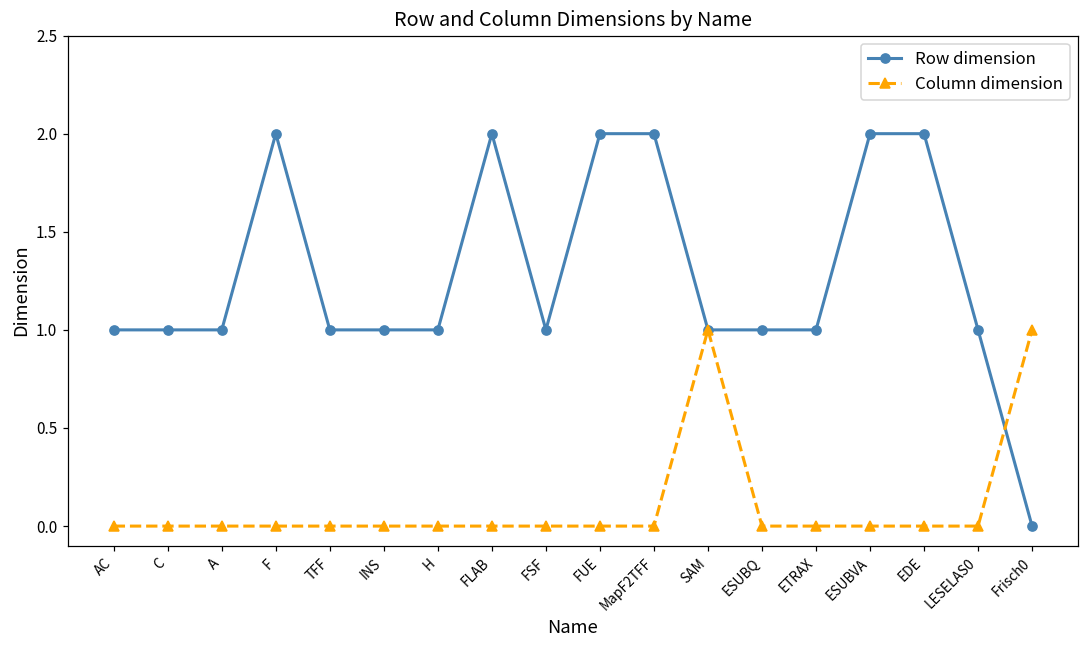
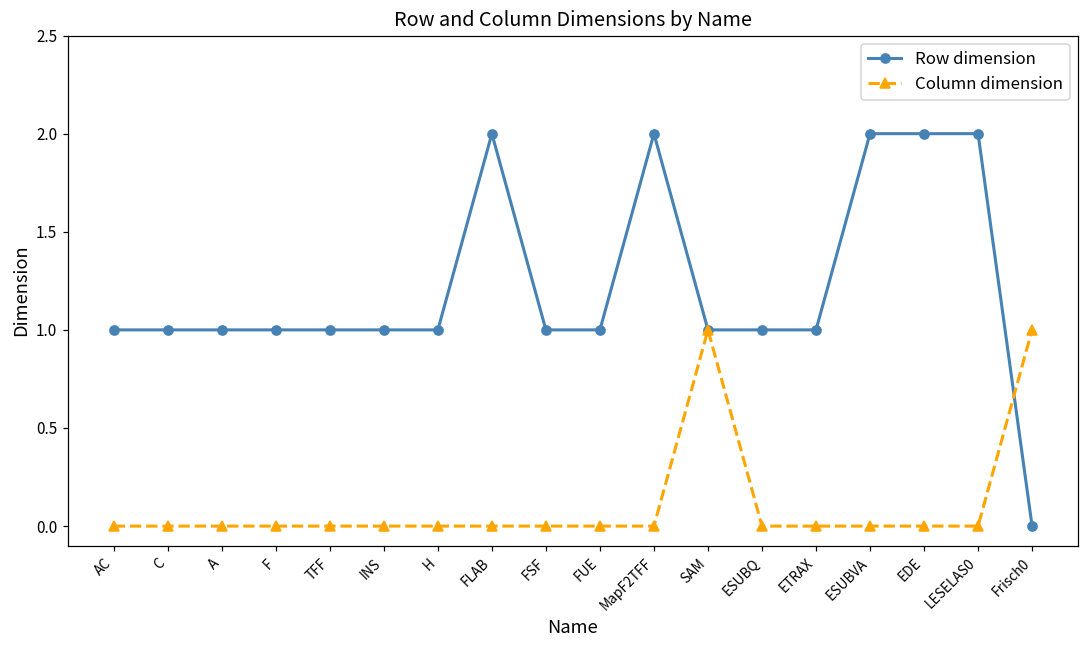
Row dimension, F: 2 -> 1
Row dimension, FUE: 2 -> 1
Row dimension, LESELAS0: 1 -> 2
